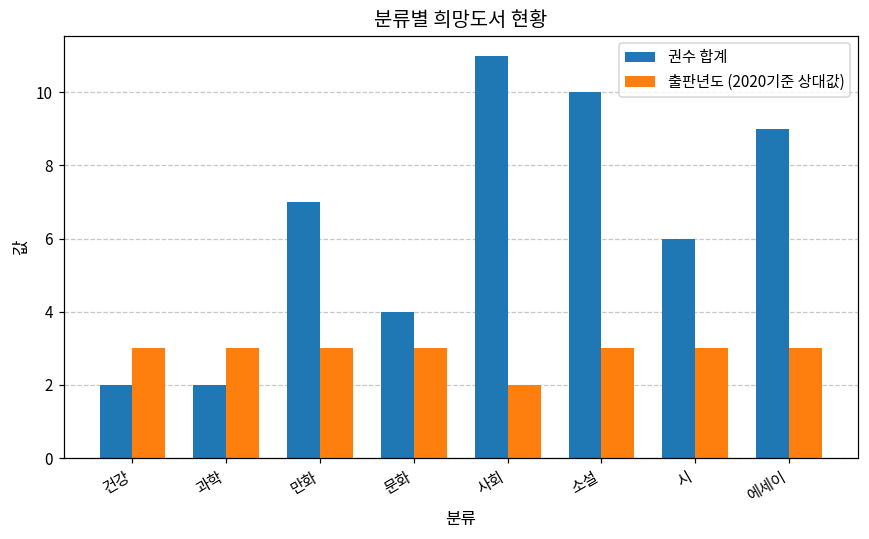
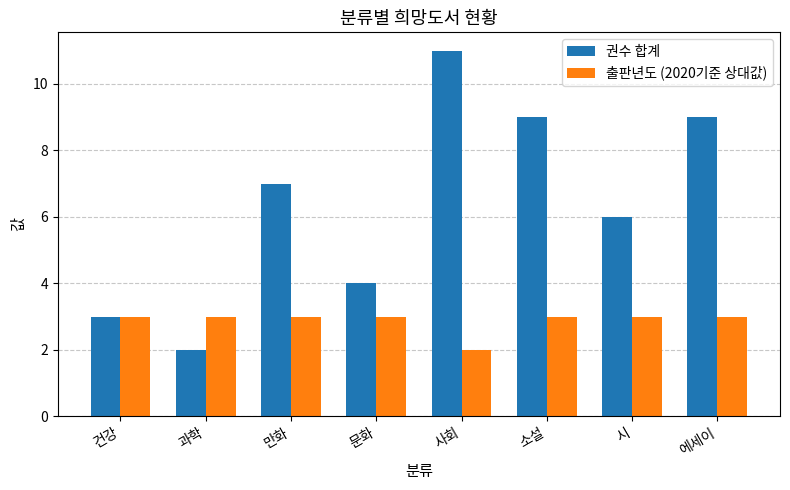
권수 합계, 건강: 2 -> 3
권수 합계, 소설: 10 -> 9
